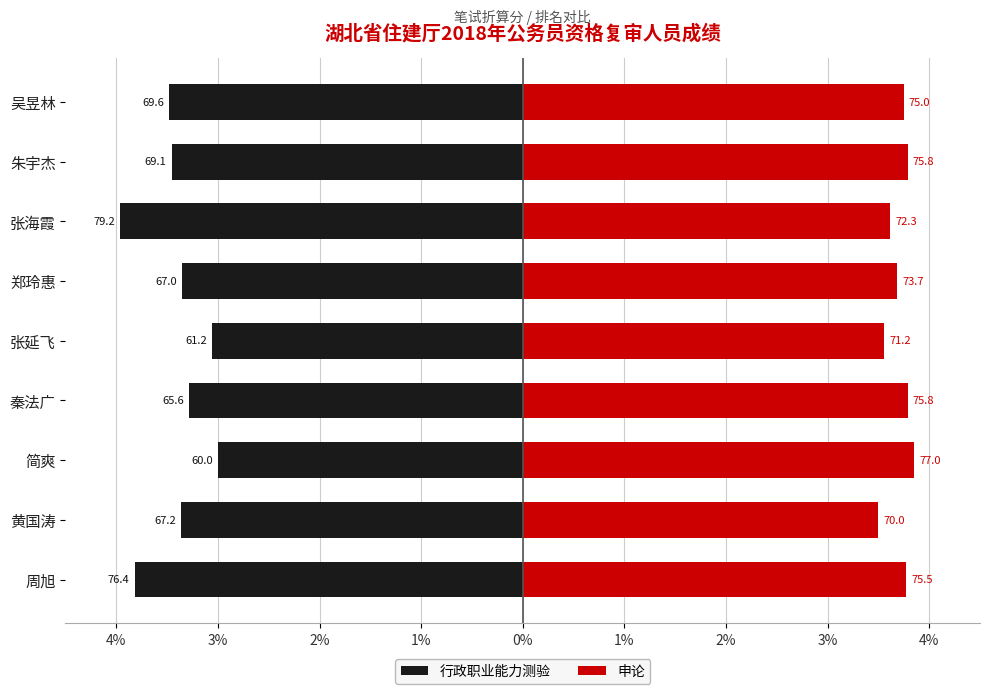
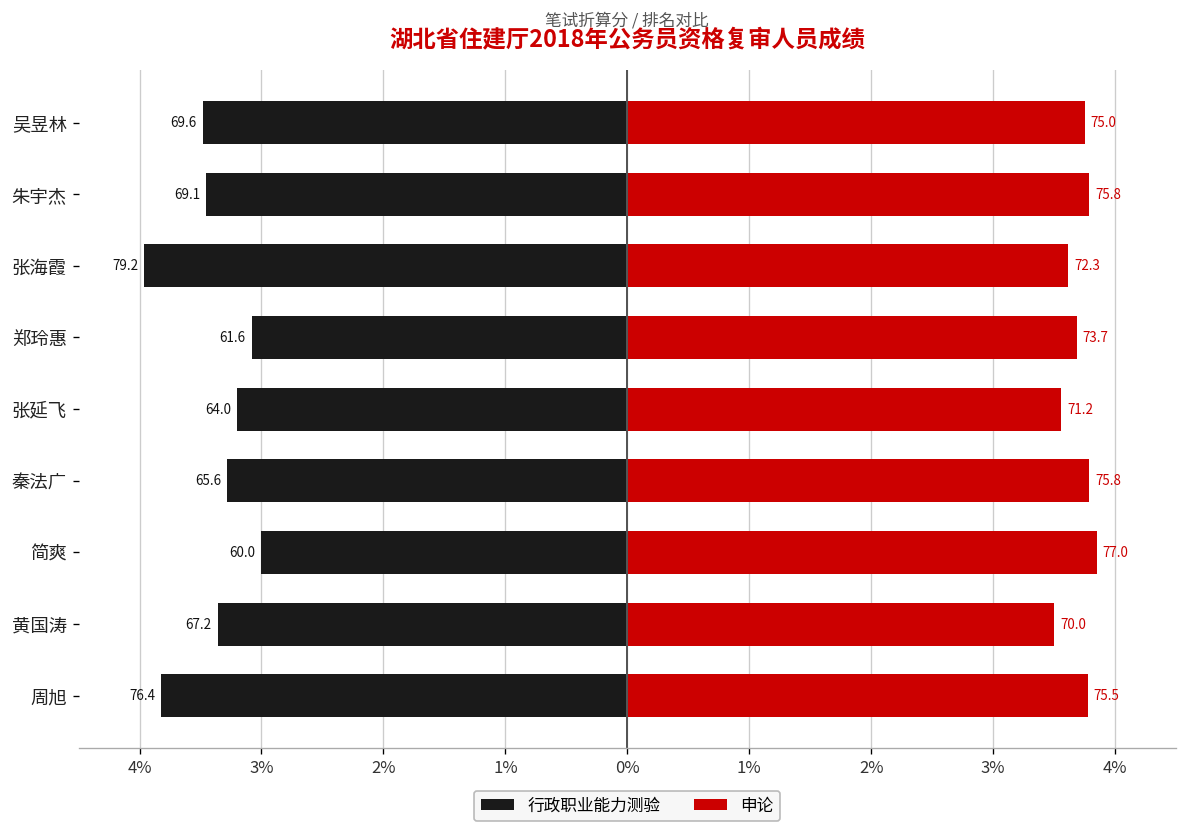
行政职业能力测验, 郑玲惠: 67.0 -> 61.6
行政职业能力测验, 张延飞: 61.2 -> 64.0
